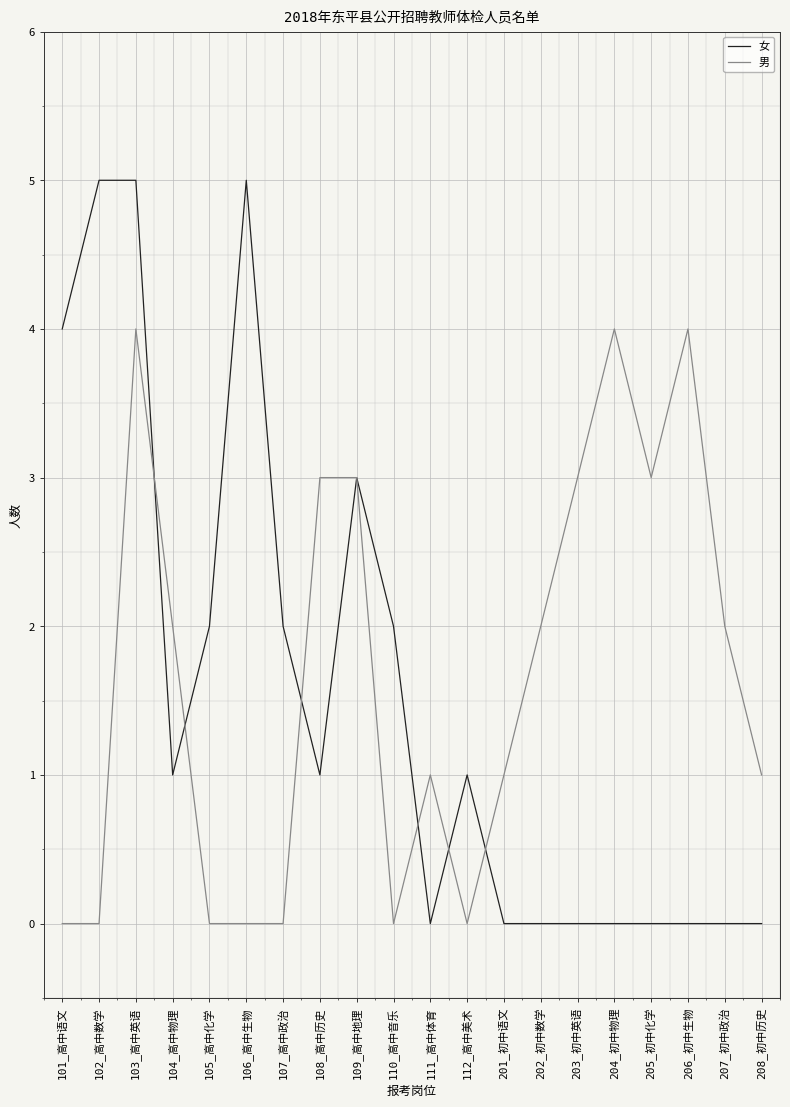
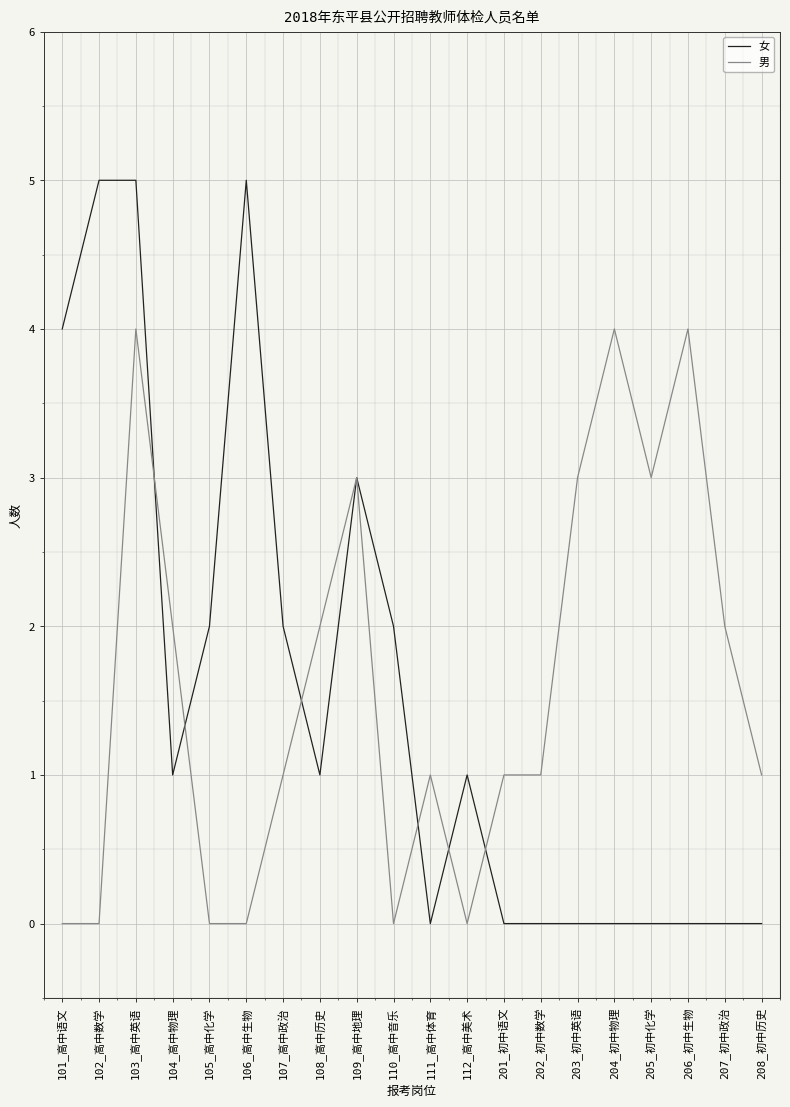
男, 107_高中政治: 0 -> 1
男, 108_高中历史: 3 -> 2
男, 202_初中数学: 2 -> 1
